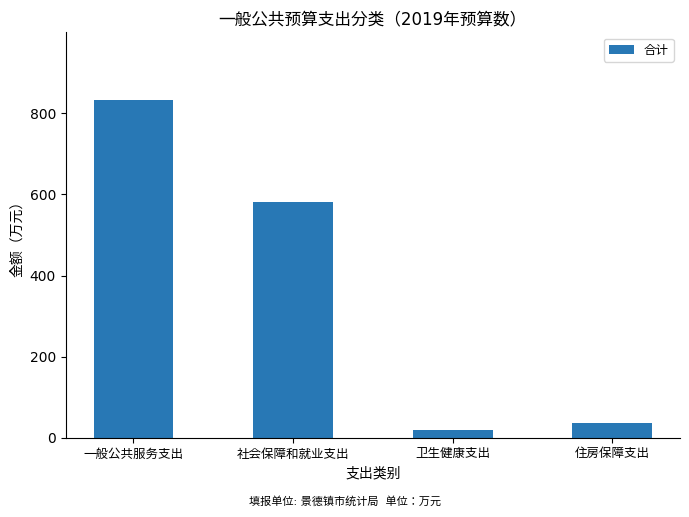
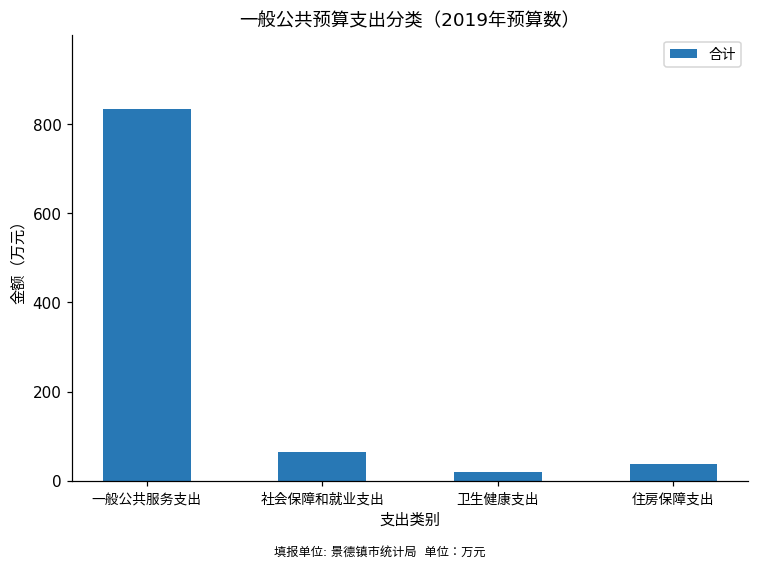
社会保障和就业支出: 580 -> 60
